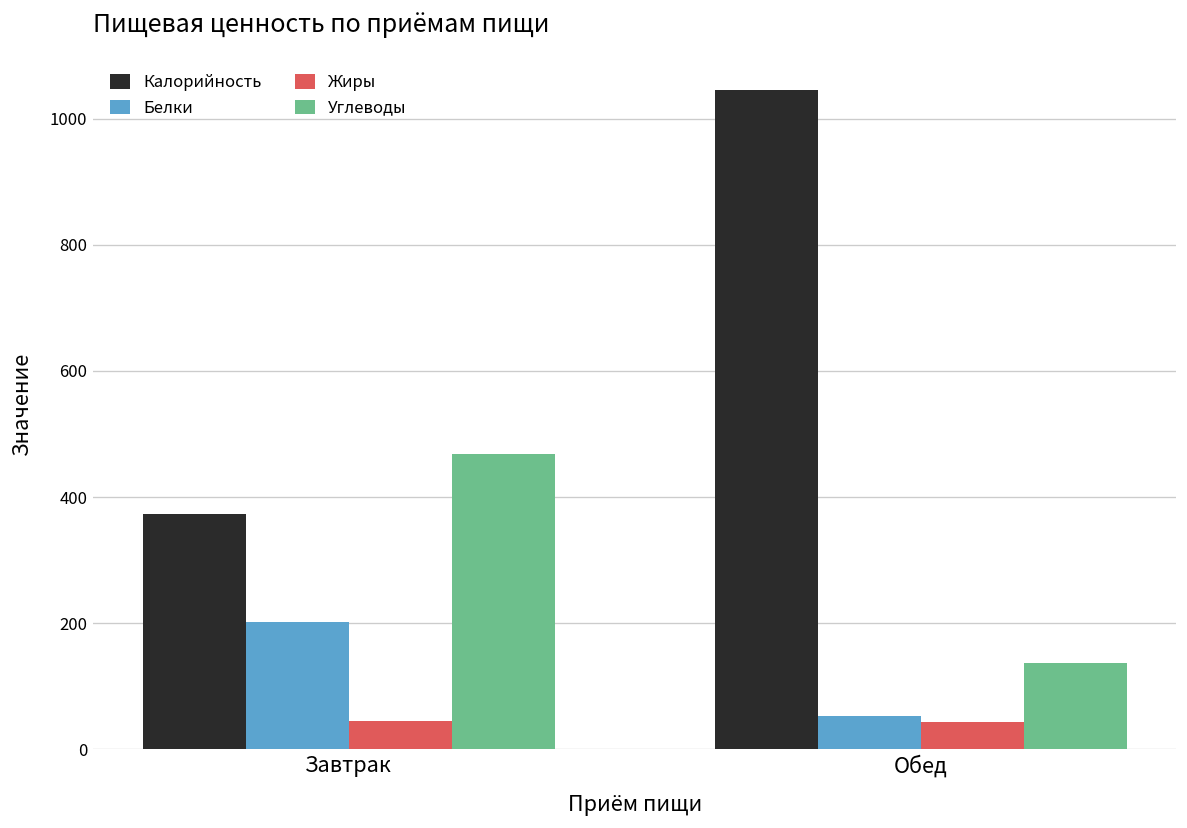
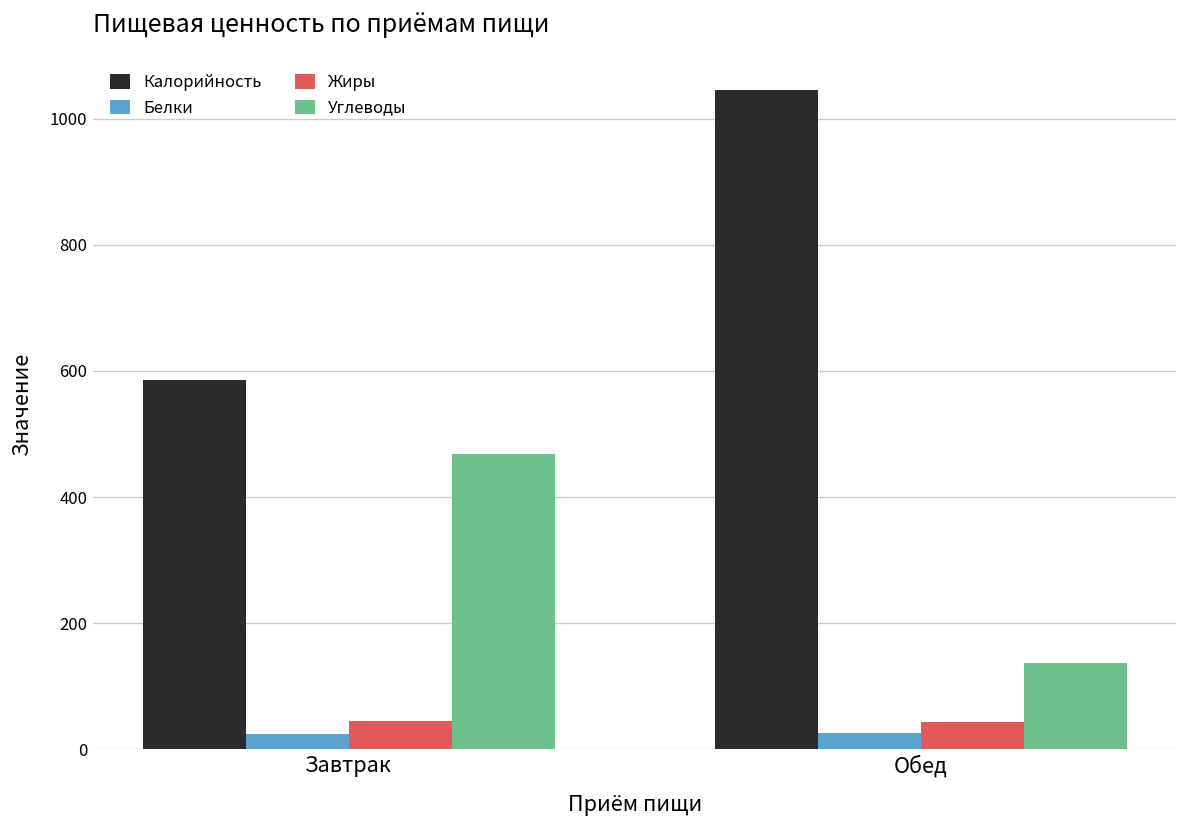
Калорийность, Завтрак: 370 -> 590
Белки, Завтрак: 200 -> 20
Белки, Обед: 50 -> 30
